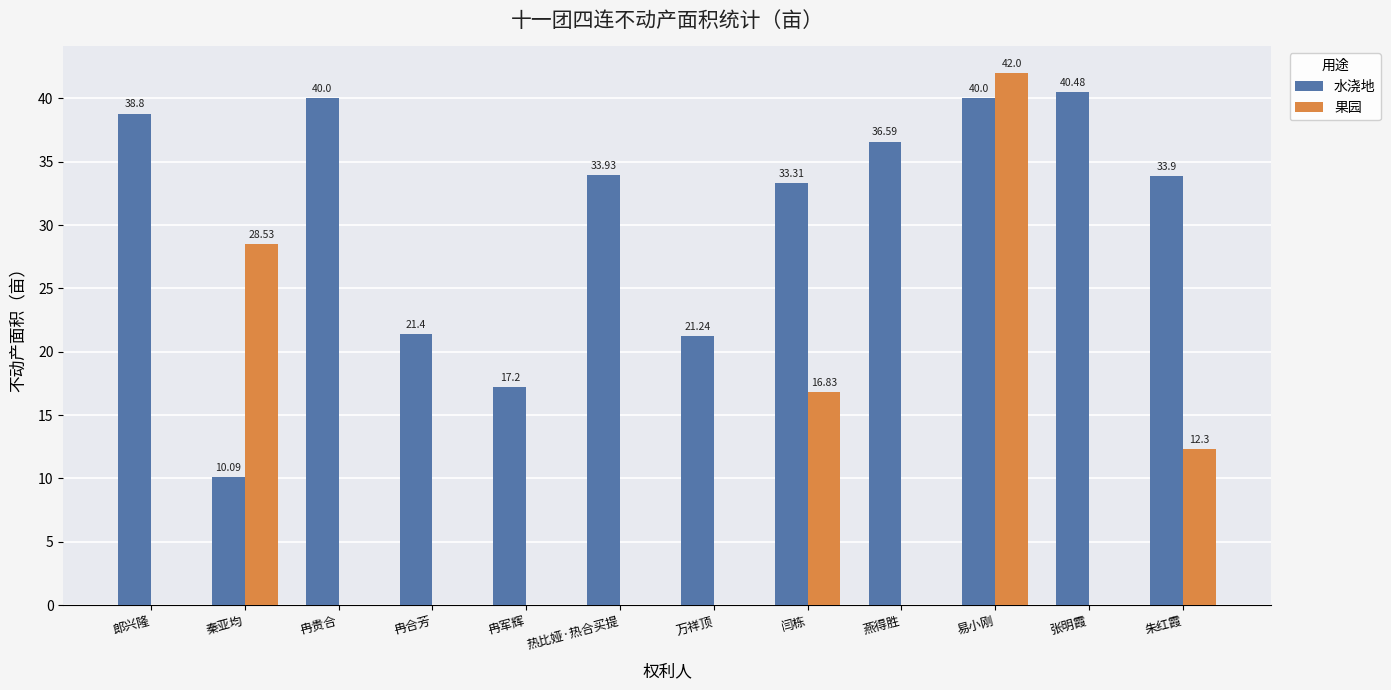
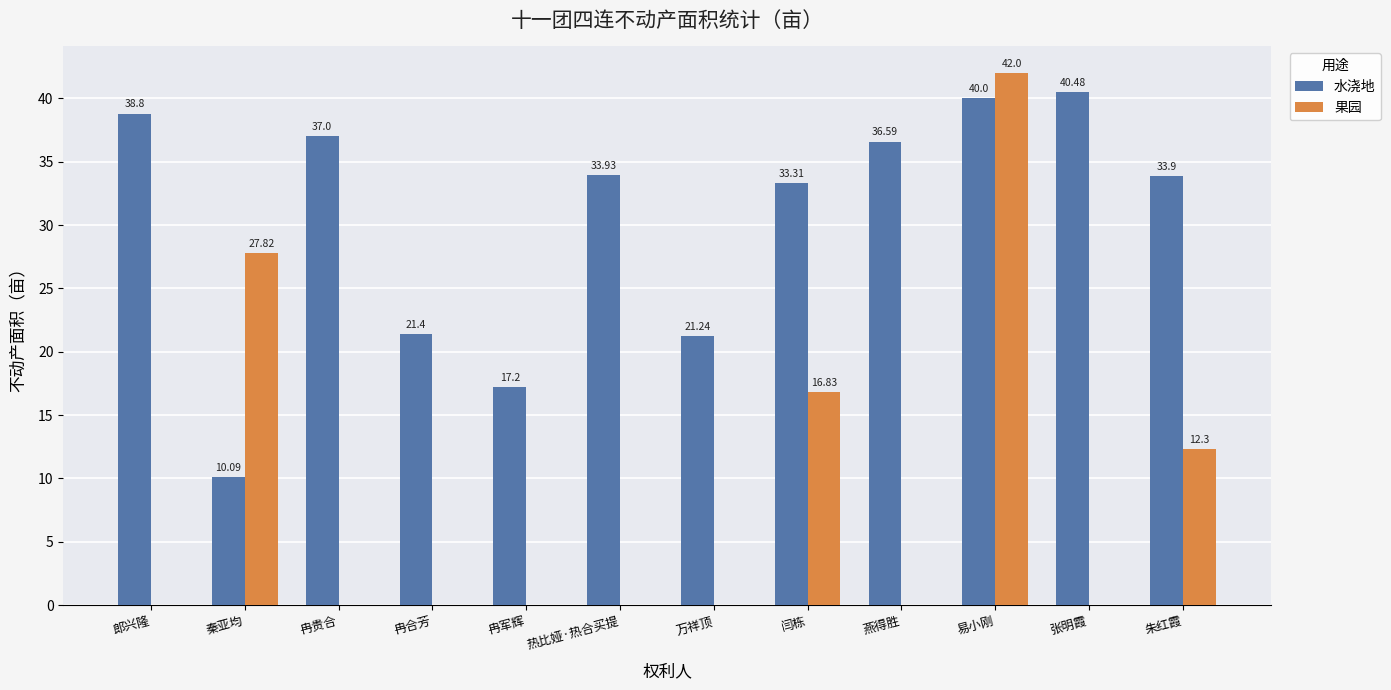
果园, 秦亚均: 28.53 -> 27.82
水浇地, 冉贵合: 40.0 -> 37.0
